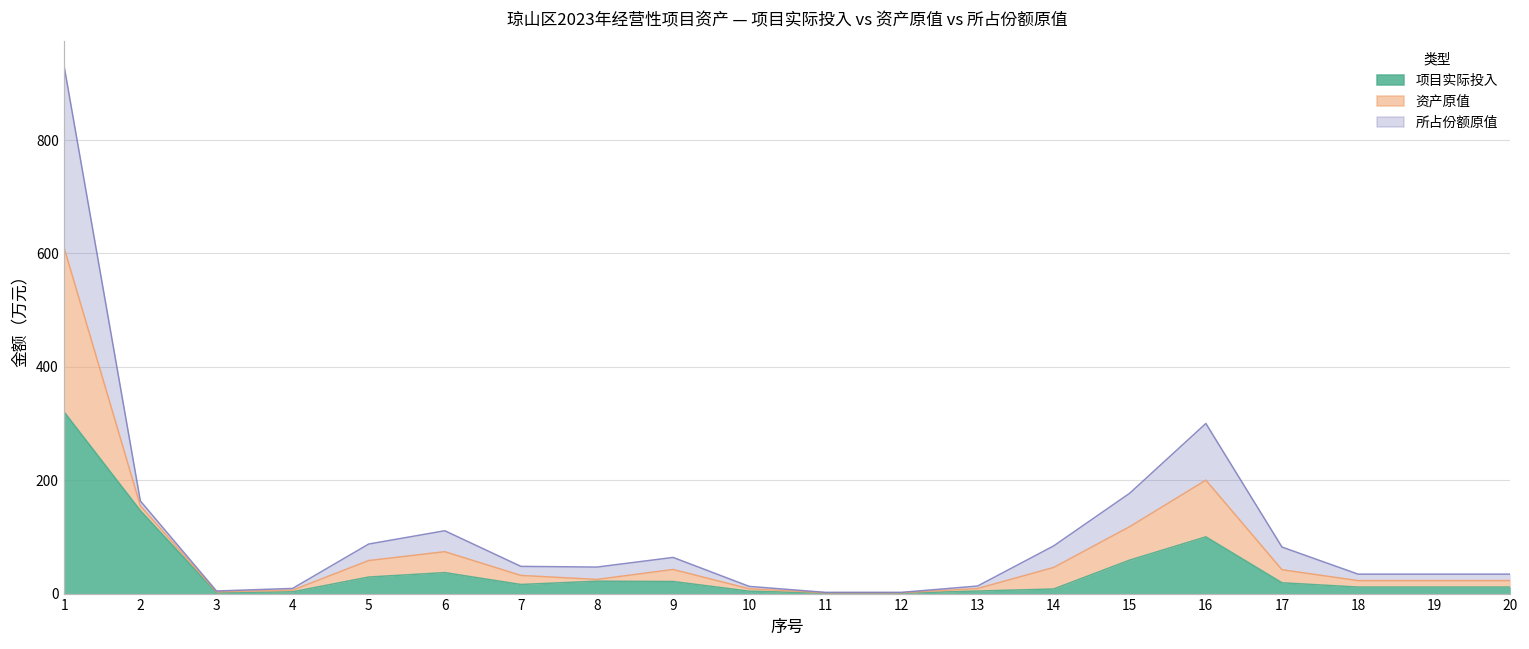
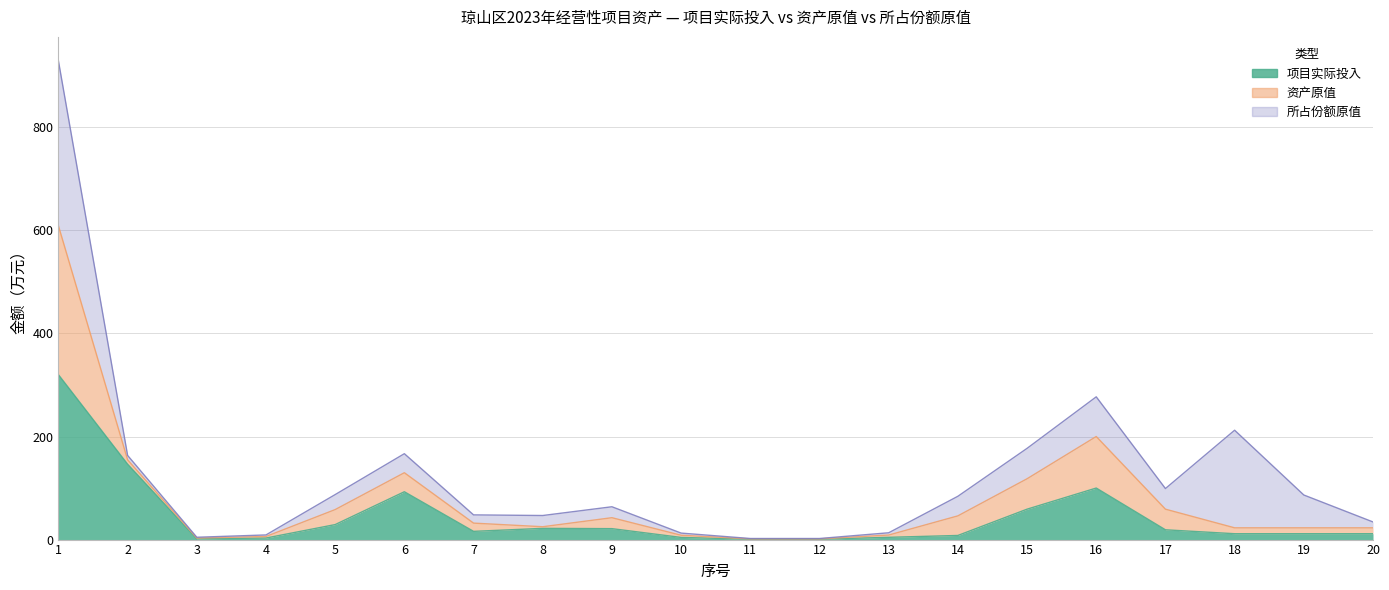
项目实际投入, 6: 40 -> 90
所占份额原值, 16: 100 -> 80
资产原值, 17: 20 -> 40
所占份额原值, 18: 10 -> 190
所占份额原值, 19: 10 -> 60
